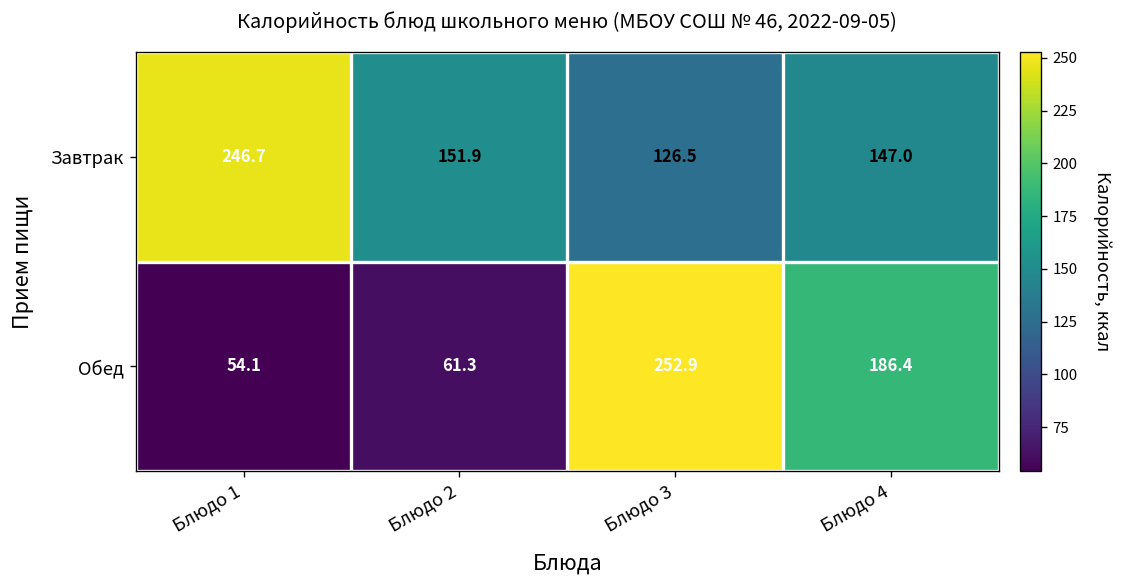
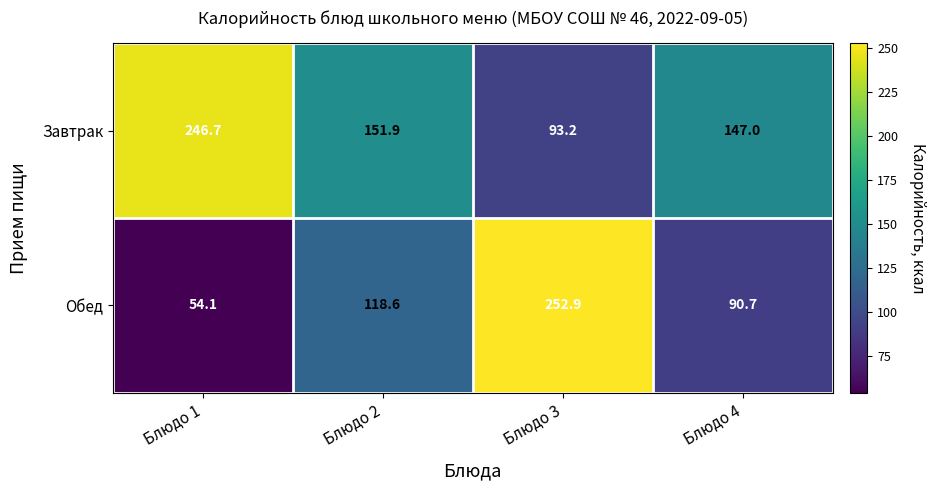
Завтрак, Блюдо 3: 126.5 -> 93.2
Обед, Блюдо 2: 61.3 -> 118.6
Обед, Блюдо 4: 186.4 -> 90.7
